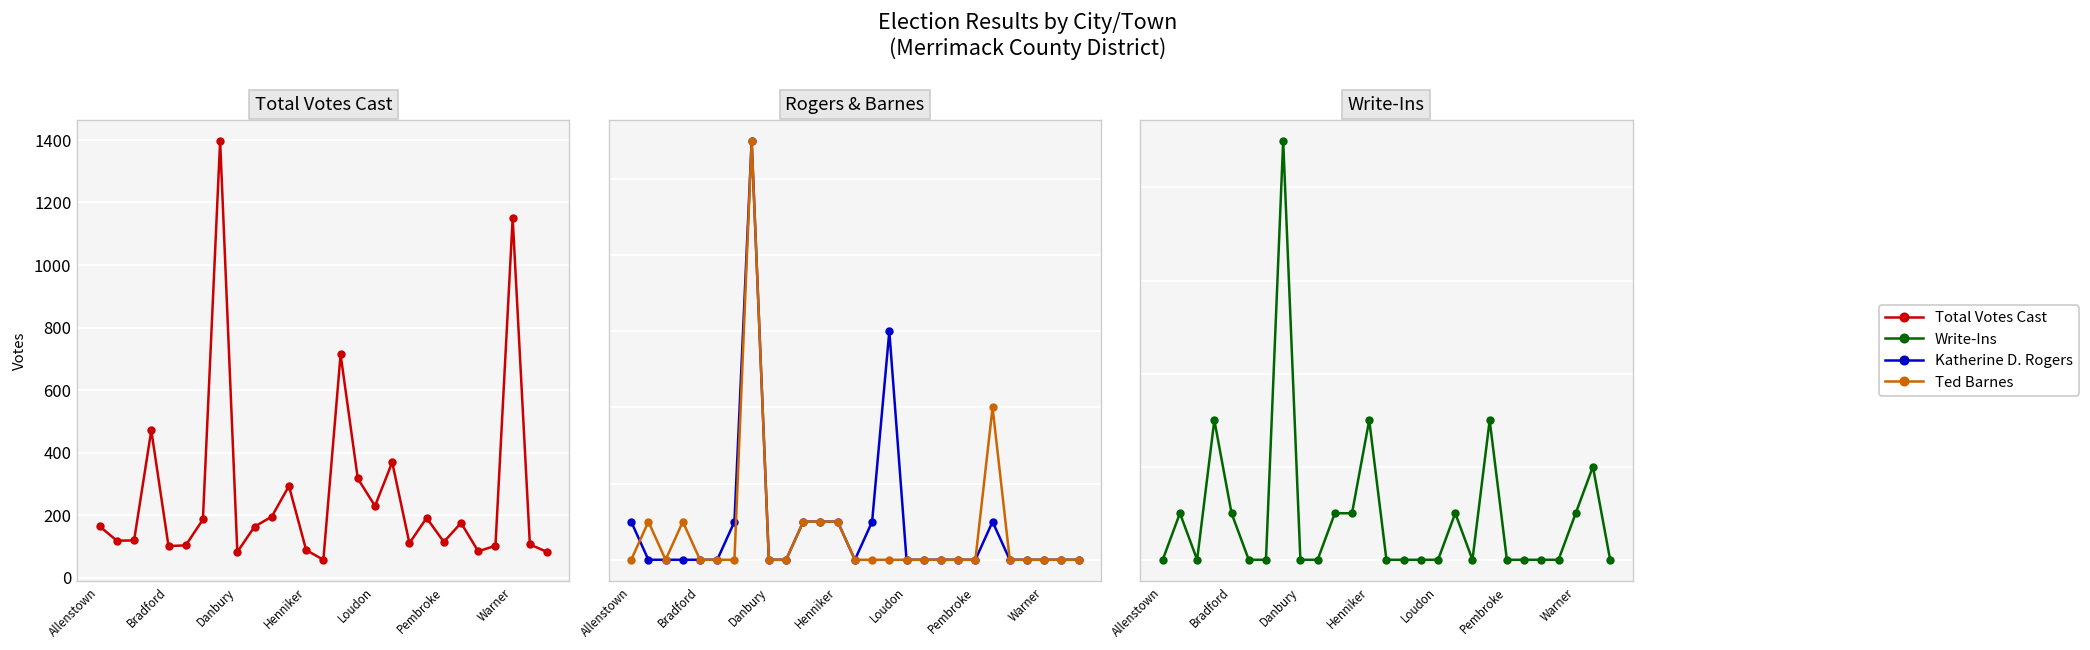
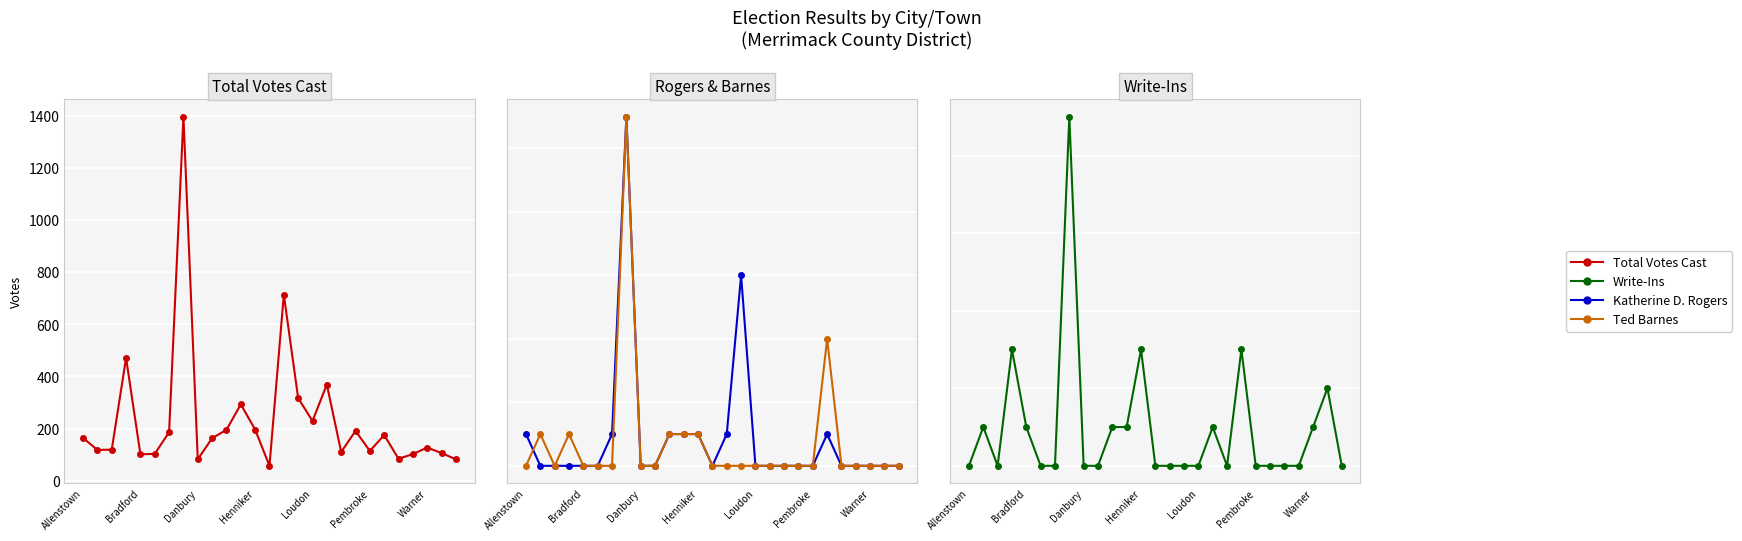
Total Votes Cast, Henniker: 90 -> 200
Total Votes Cast, Warner: 1150 -> 130
